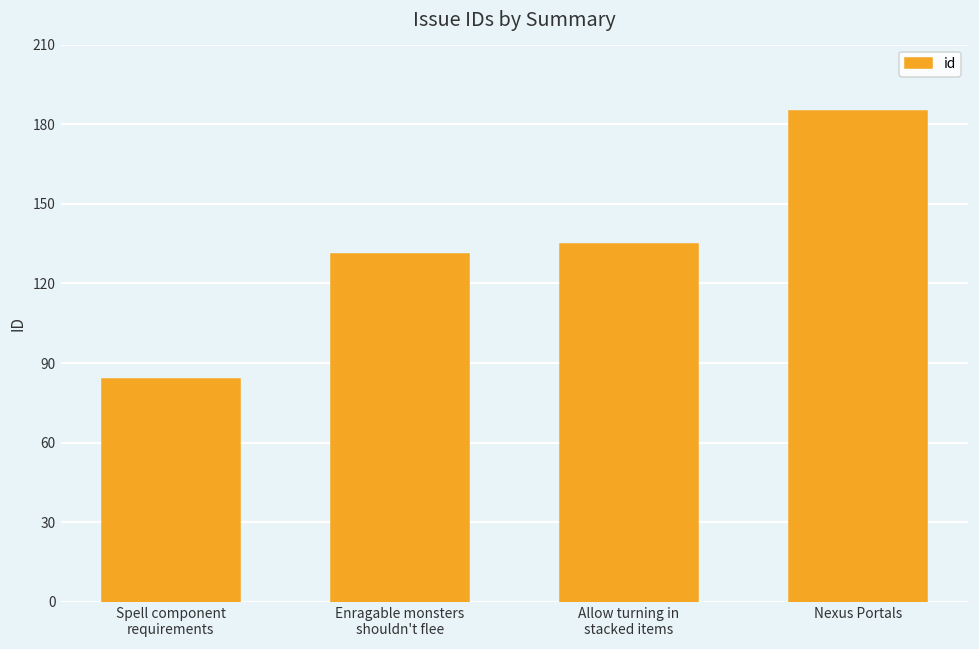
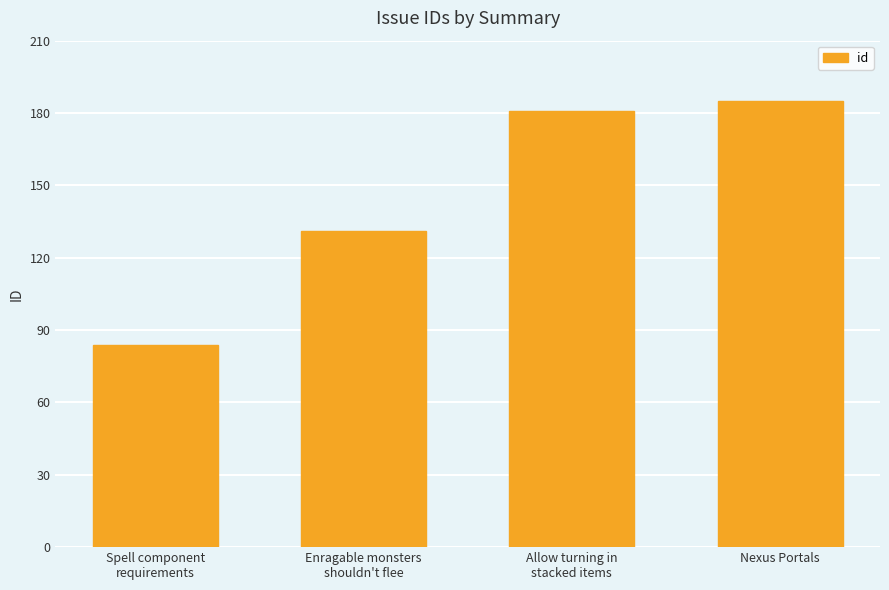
Allow turning in stacked items: 135 -> 181
